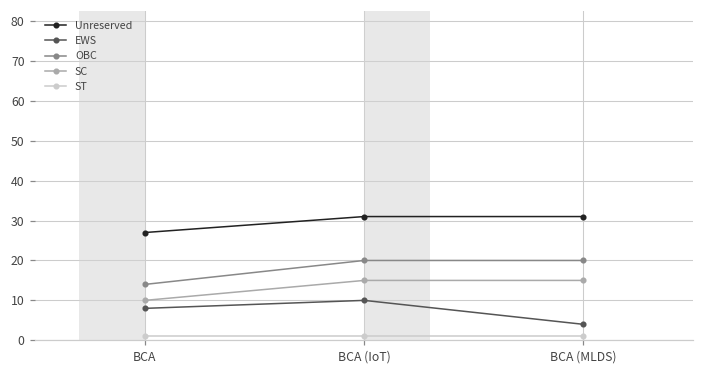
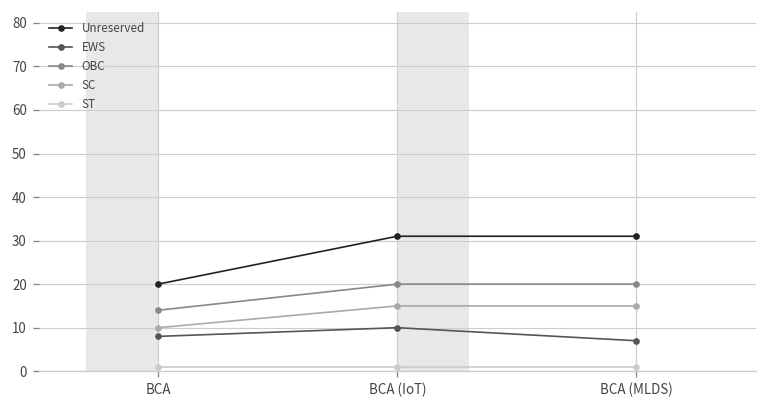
Unreserved, BCA: 27 -> 20
EWS, BCA (MLDS): 4 -> 7
